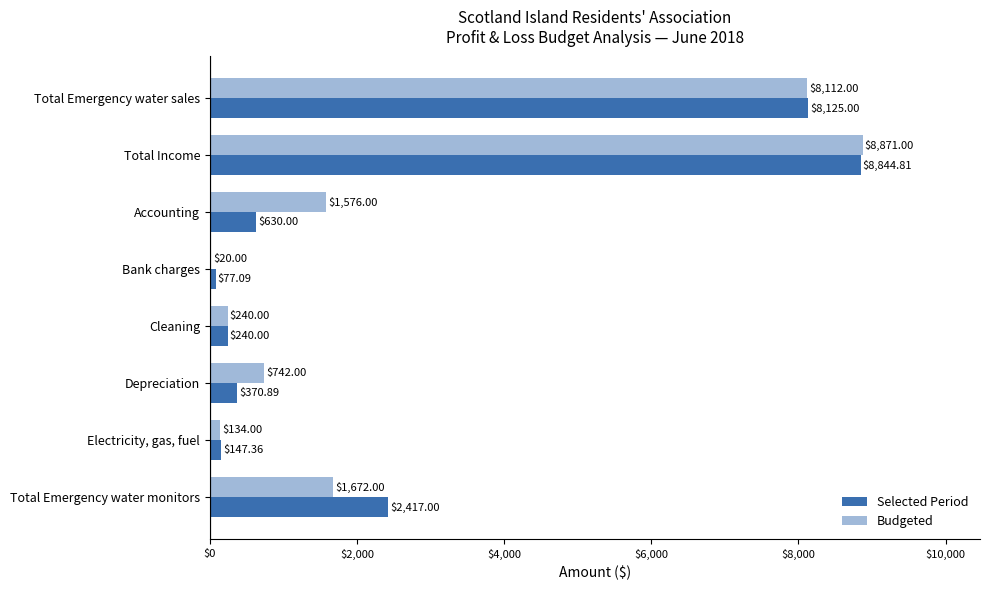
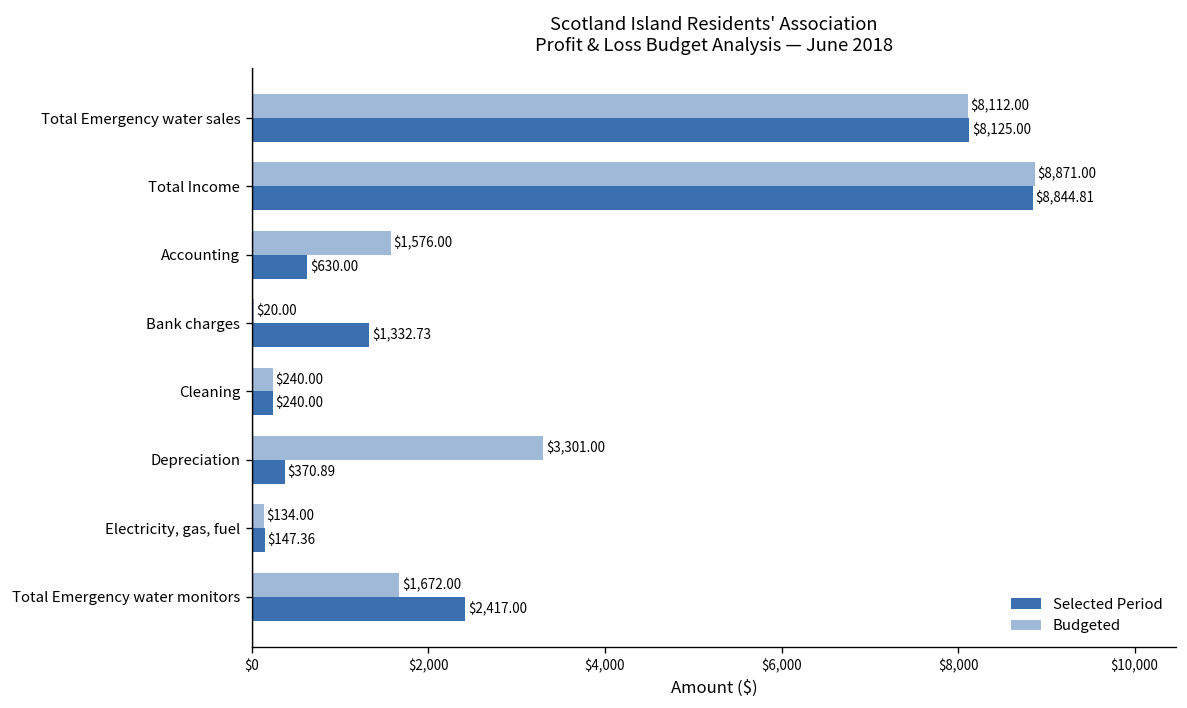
Selected Period, Bank charges: $77.09 -> $1,332.73
Budgeted, Depreciation: $742.00 -> $3,301.00
